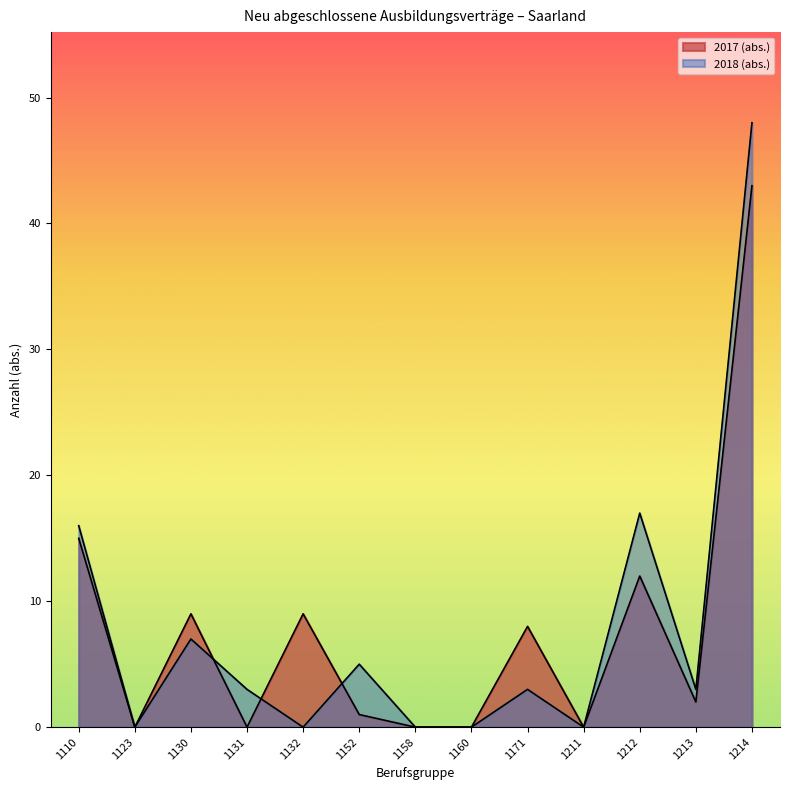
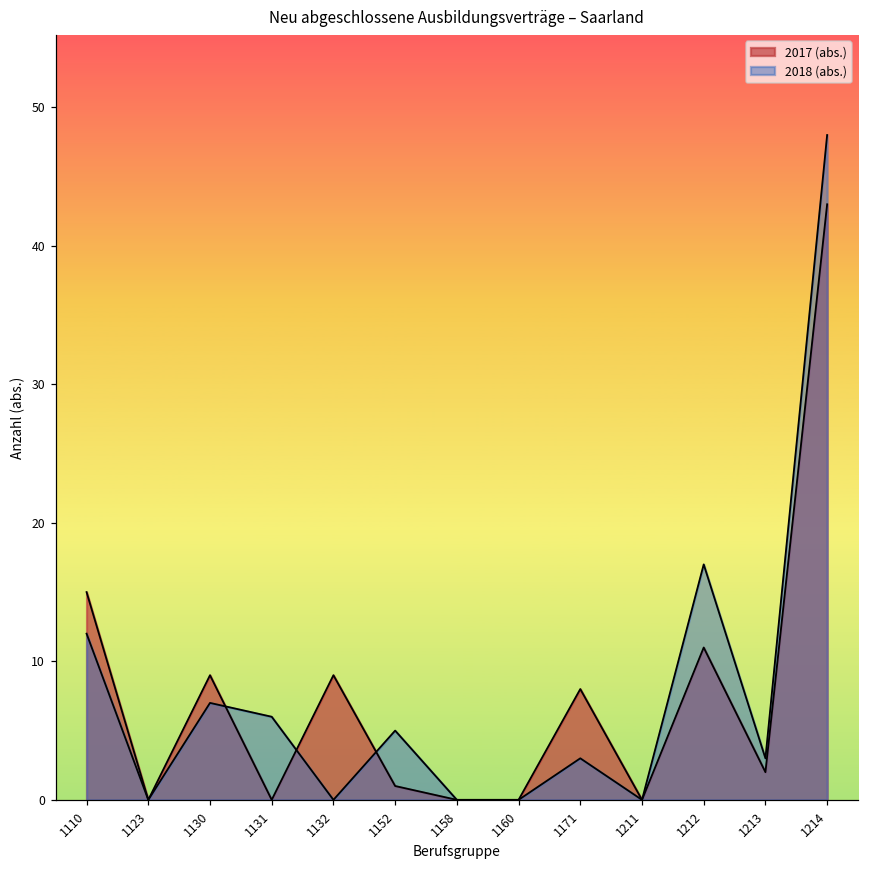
2018 (abs.), 1110: 16 -> 12
2018 (abs.), 1131: 3 -> 6
2017 (abs.), 1212: 12 -> 11
